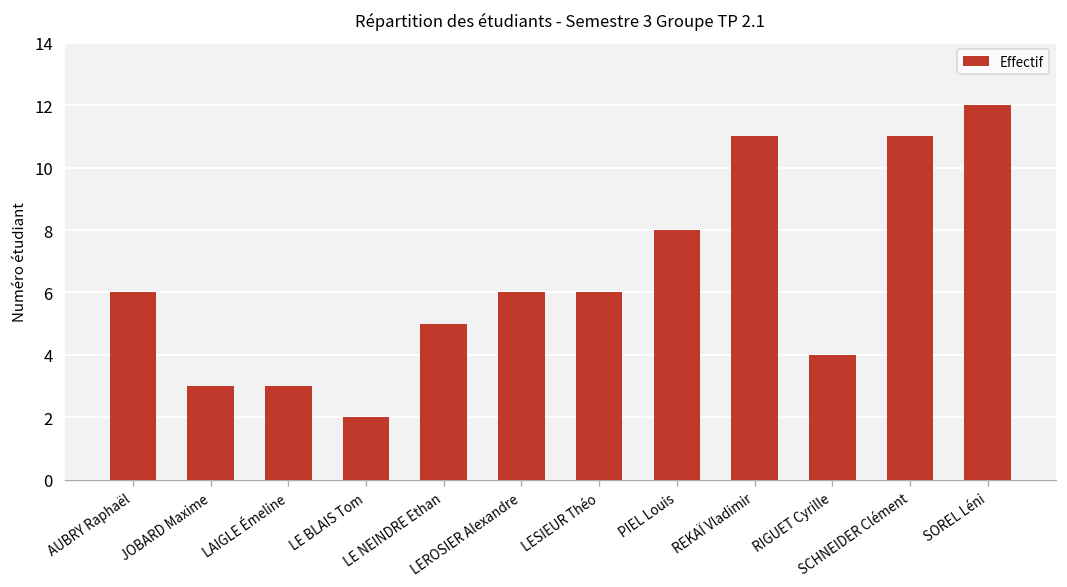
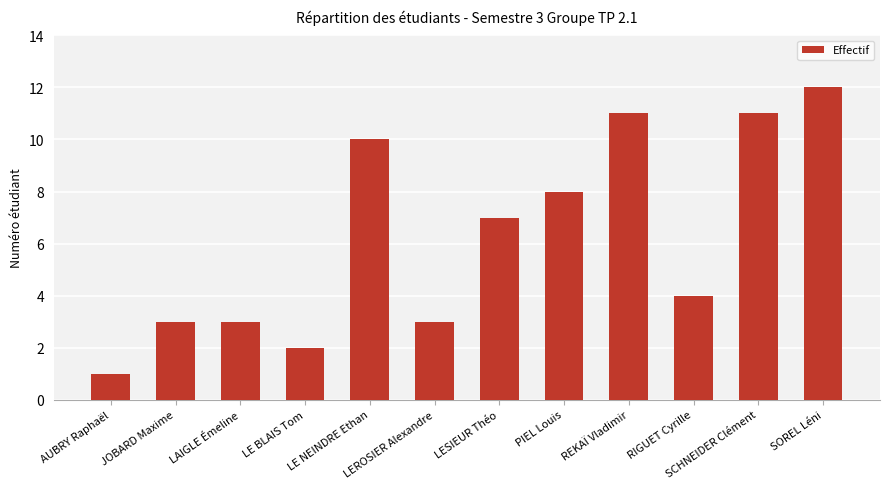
AUBRY Raphaël: 6 -> 1
LE NEINDRE Ethan: 5 -> 10
LEROSIER Alexandre: 6 -> 3
LESIEUR Théo: 6 -> 7
